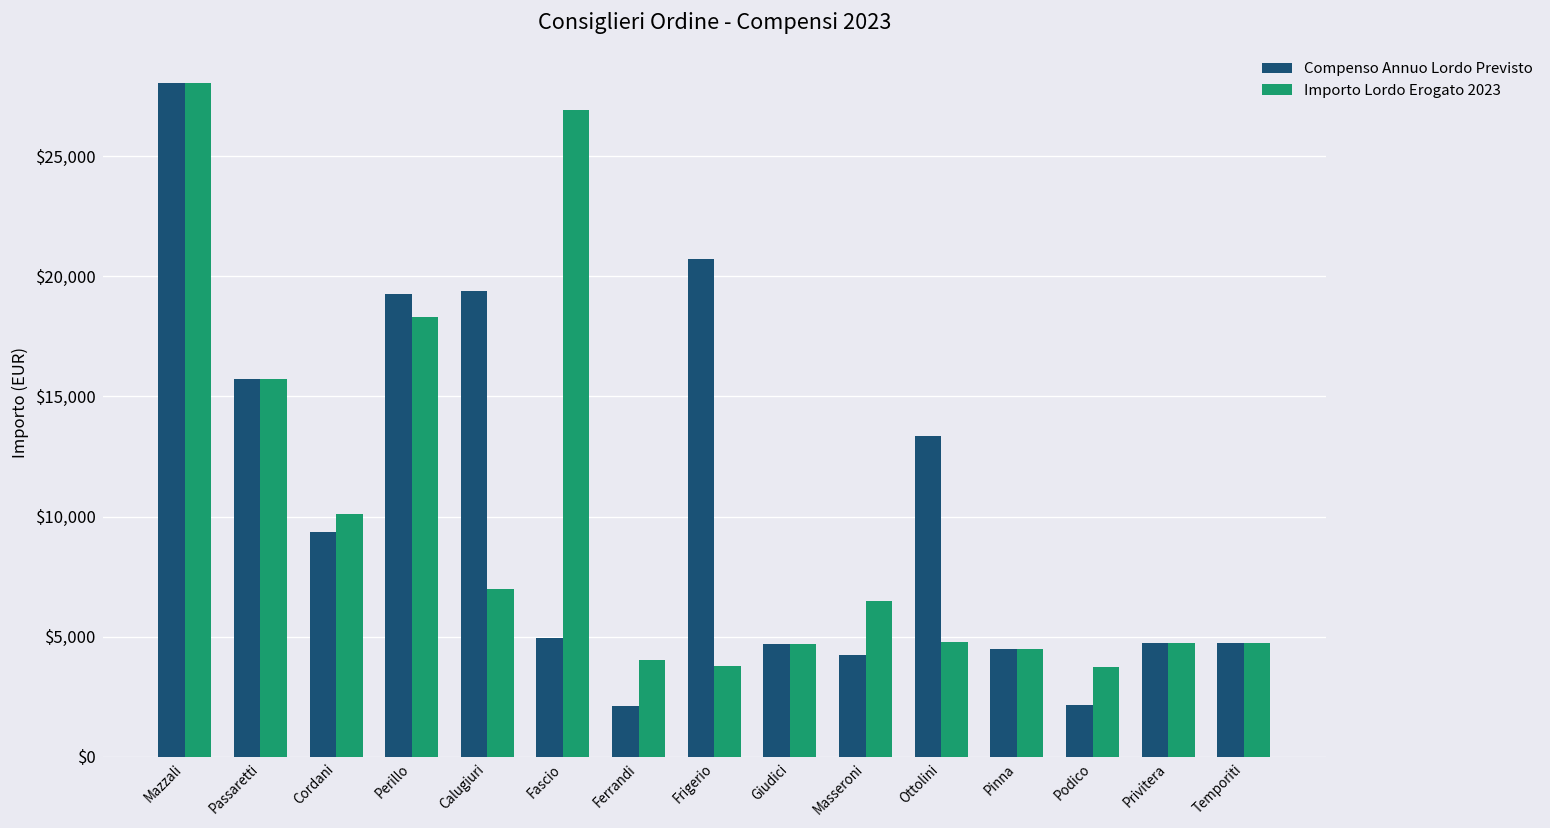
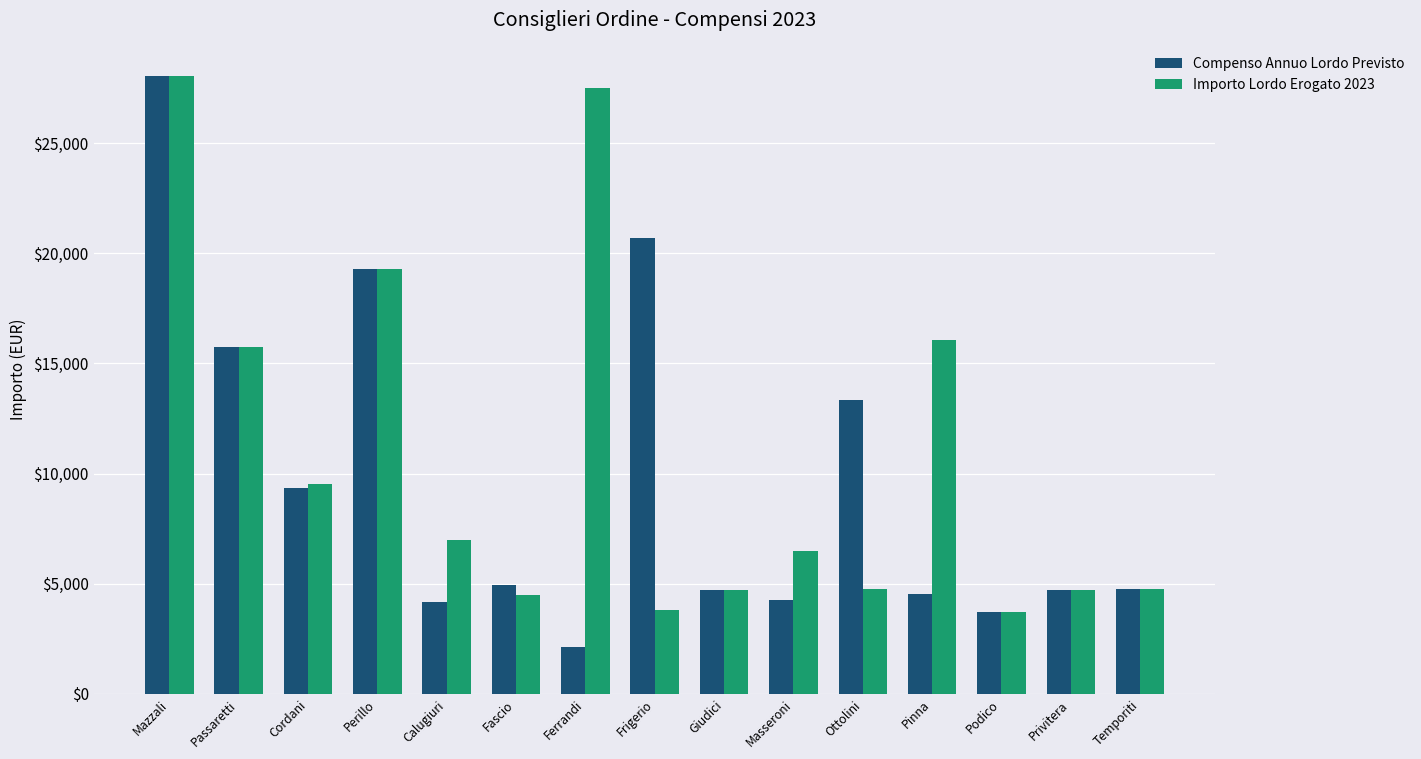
Importo Lordo Erogato 2023, Cordani: $10,100 -> $9,500
Importo Lordo Erogato 2023, Perillo: $18,300 -> $19,300
Compenso Annuo Lordo Previsto, Calugiuri: $19,400 -> $4,100
Importo Lordo Erogato 2023, Fascio: $26,900 -> $4,500
Importo Lordo Erogato 2023, Ferrandi: $4,000 -> $27,500
Importo Lordo Erogato 2023, Pinna: $4,500 -> $16,100
Compenso Annuo Lordo Previsto, Podico: $2,100 -> $3,700
